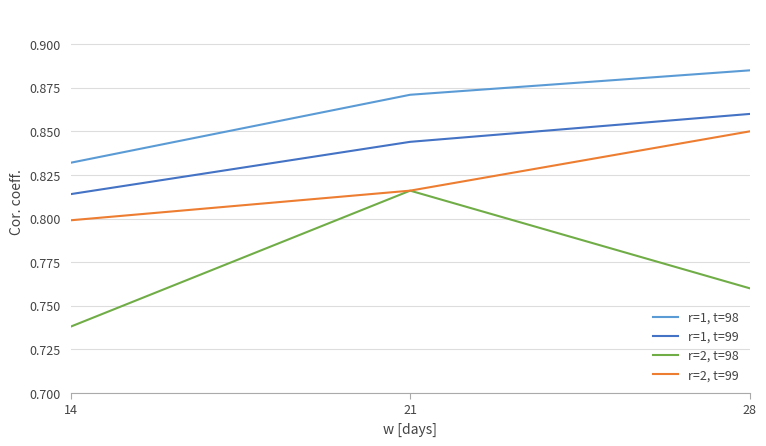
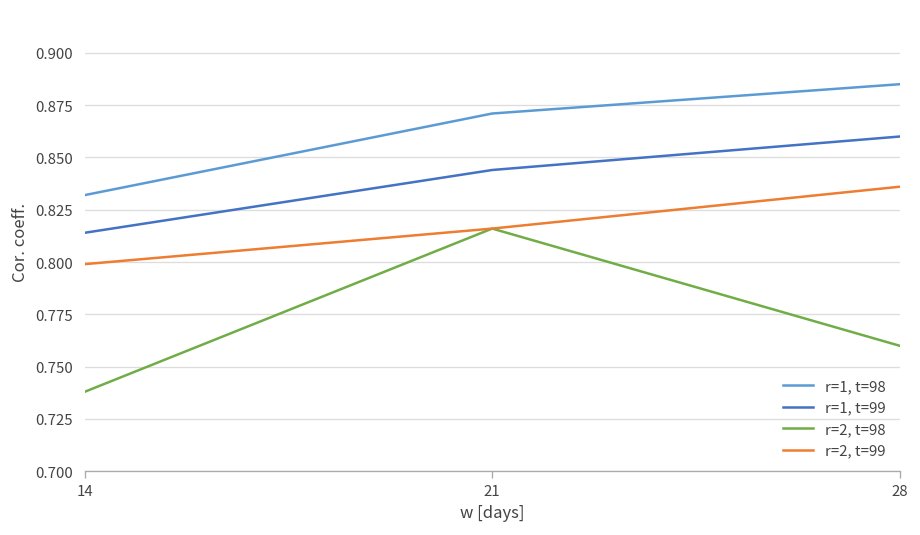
r=2, t=99, 28: 0.850 -> 0.836
